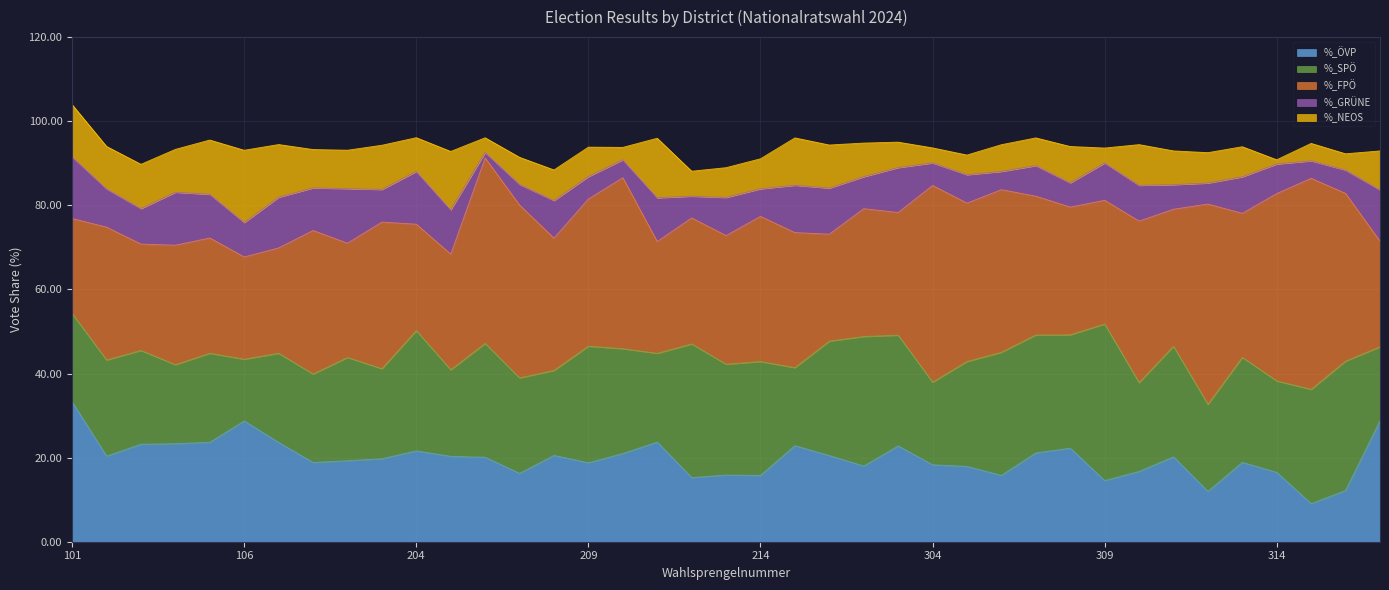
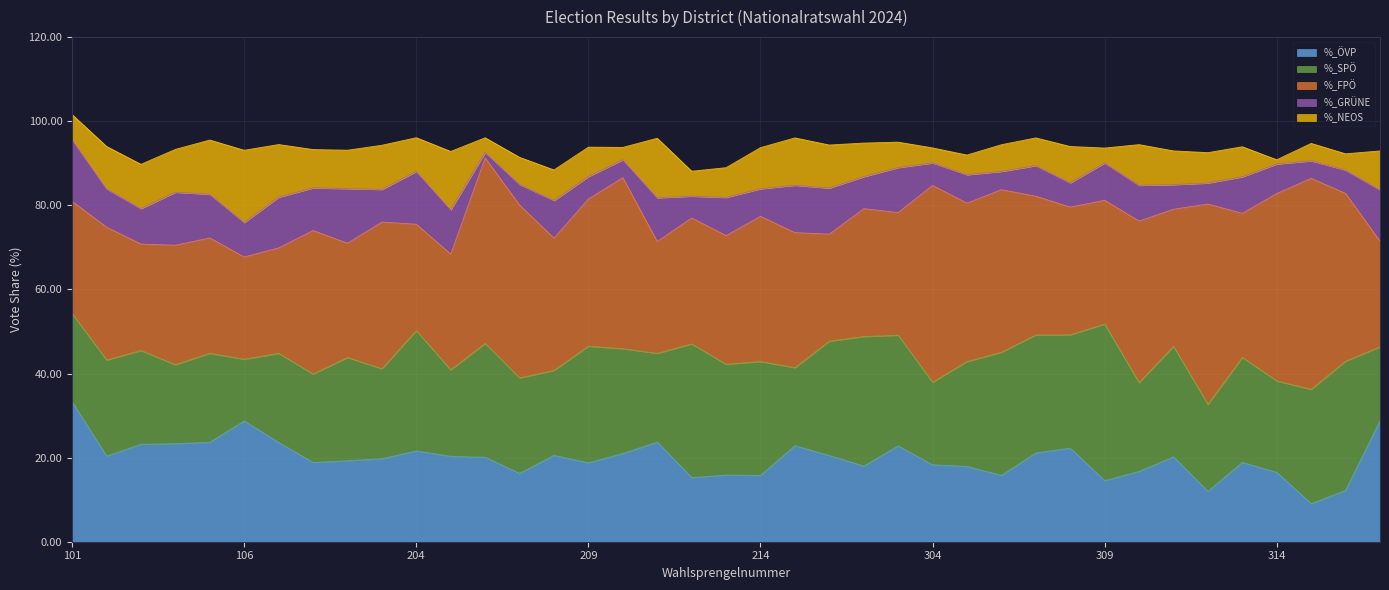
%_FPÖ, 101: 23 -> 27
%_NEOS, 101: 12 -> 6
%_NEOS, 214: 7 -> 10
